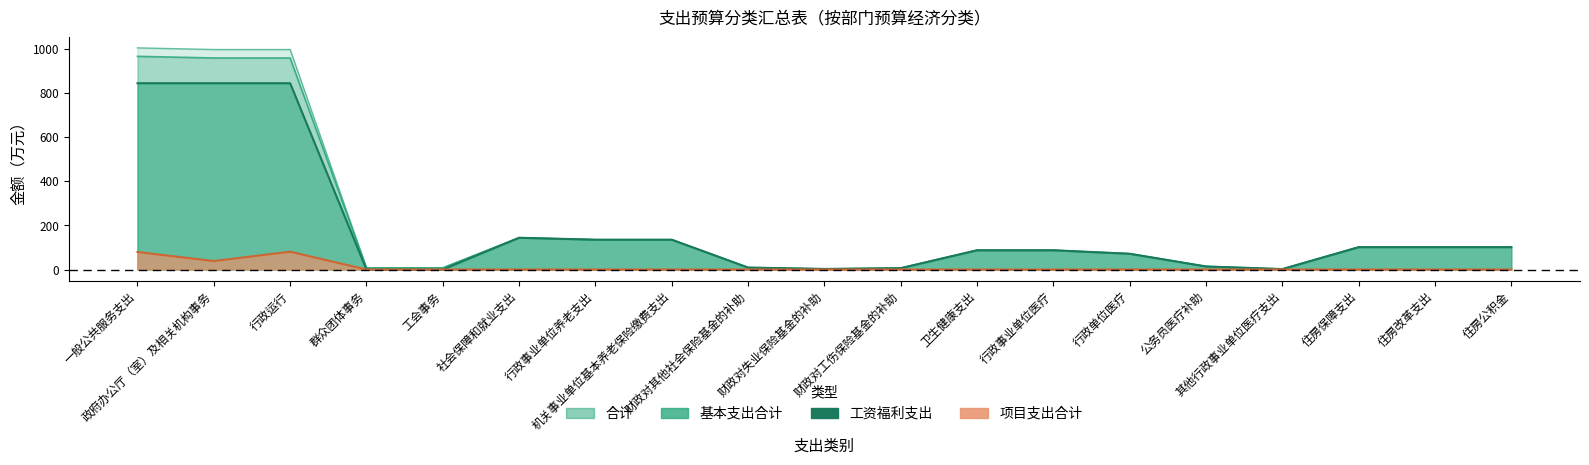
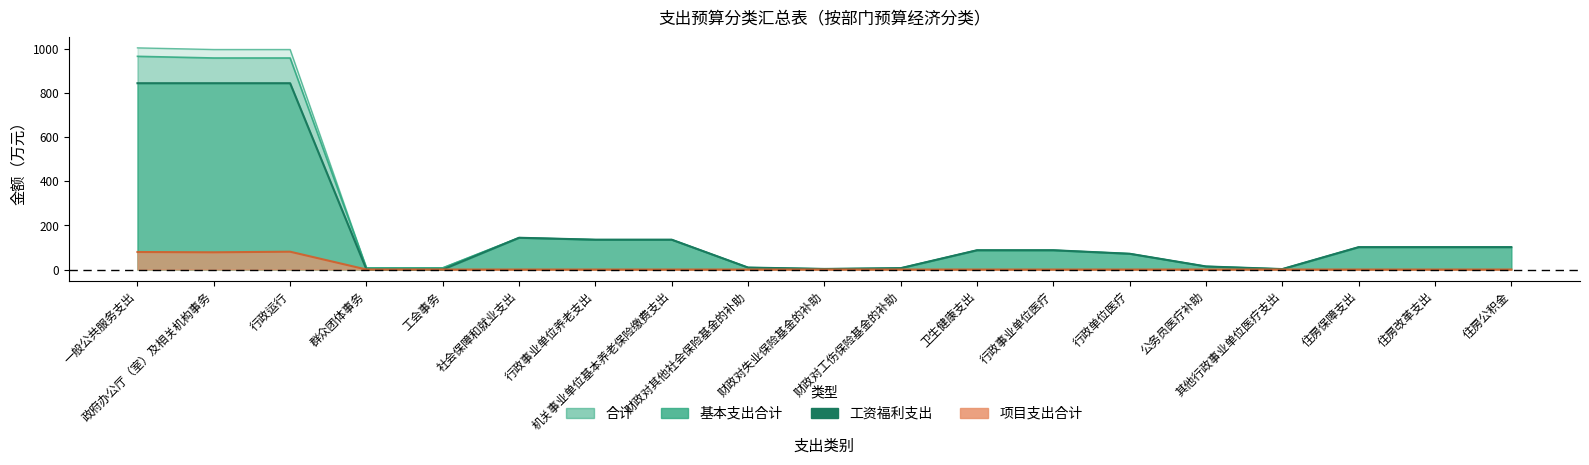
项目支出合计, 政府办公厅（室）及相关机构事务: 40 -> 80
